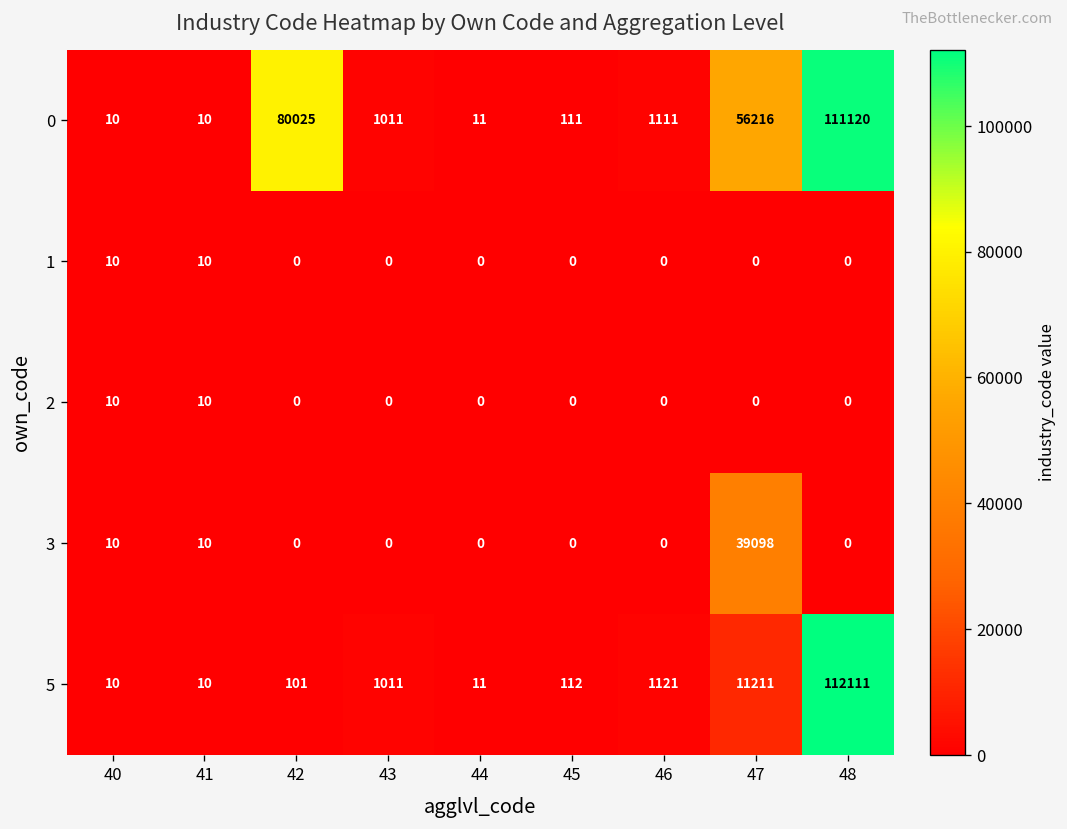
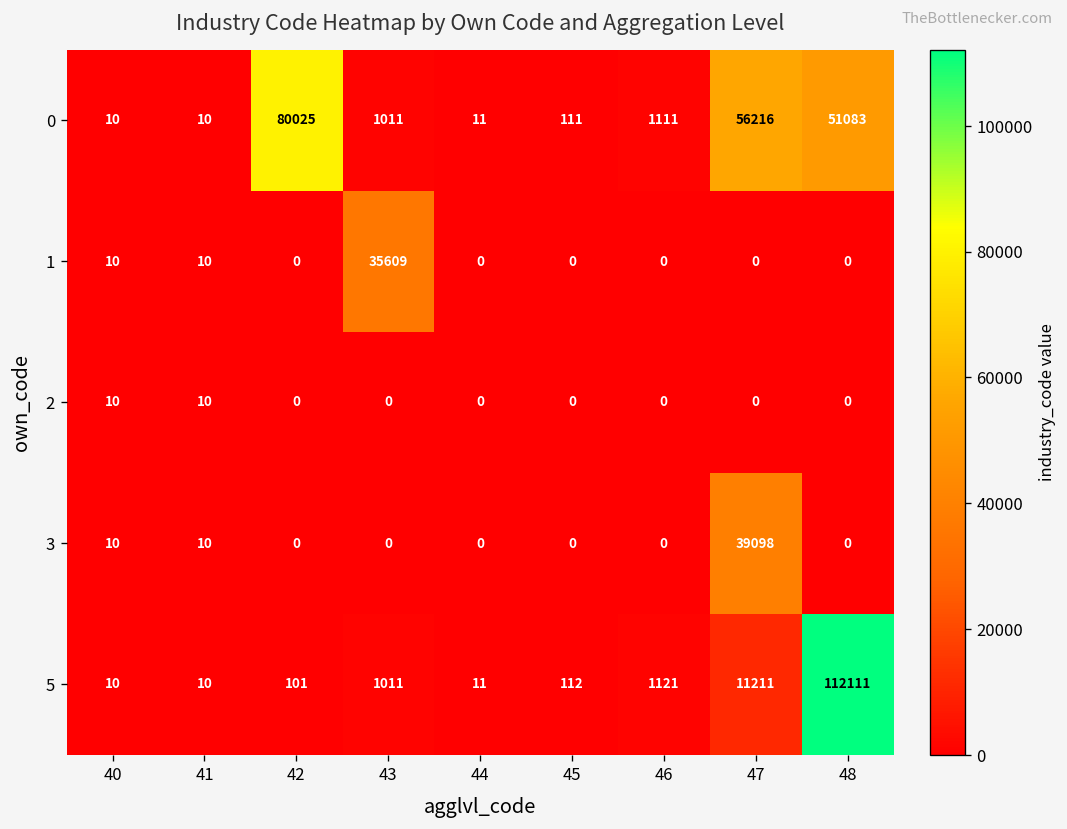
0, 48: 111120 -> 51083
1, 43: 0 -> 35609
